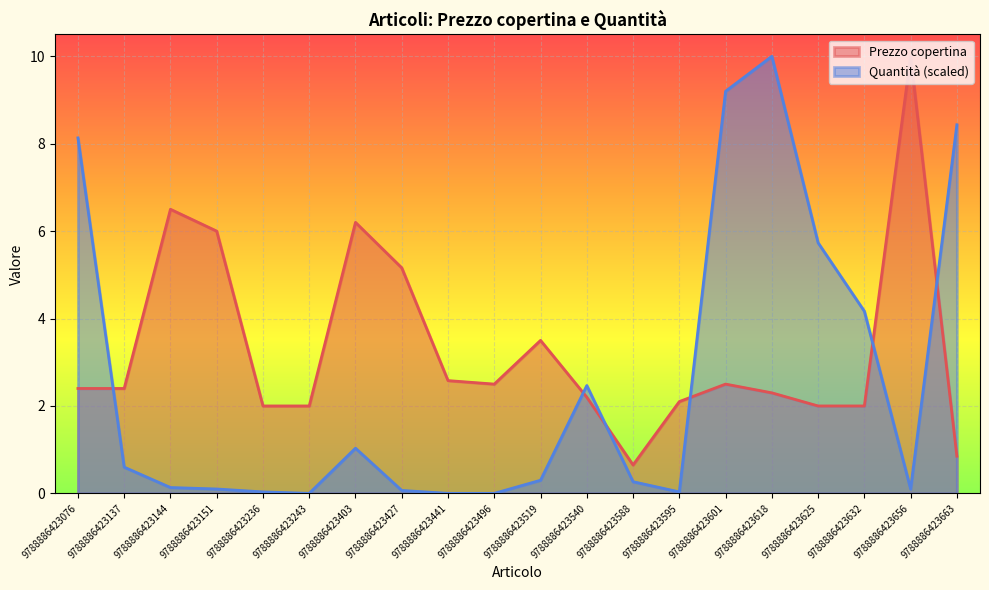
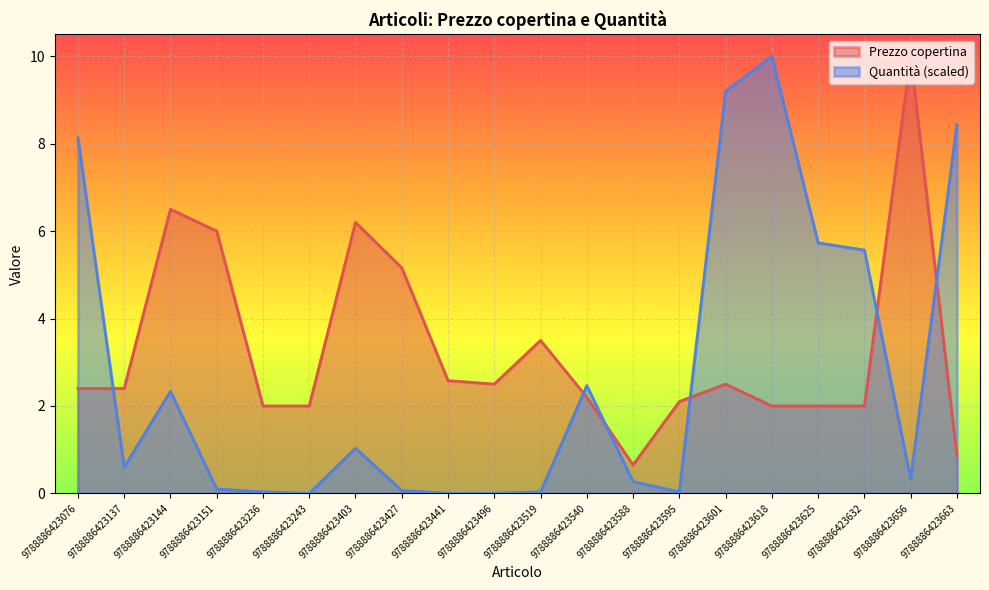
Quantità (scaled), 9788886423144: 0.1 -> 2.3
Quantità (scaled), 9788886423519: 0.3 -> 0.0
Prezzo copertina, 9788886423618: 2.3 -> 2.0
Quantità (scaled), 9788886423632: 4.2 -> 5.6
Quantità (scaled), 9788886423656: 0.1 -> 0.3
